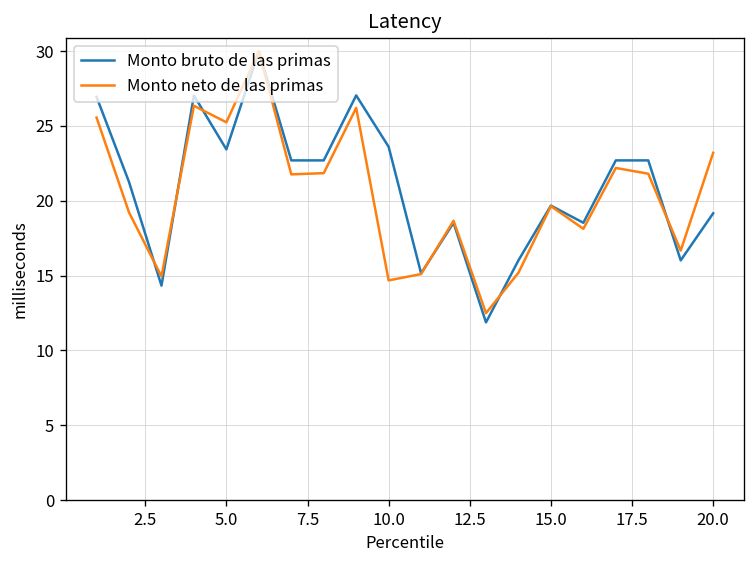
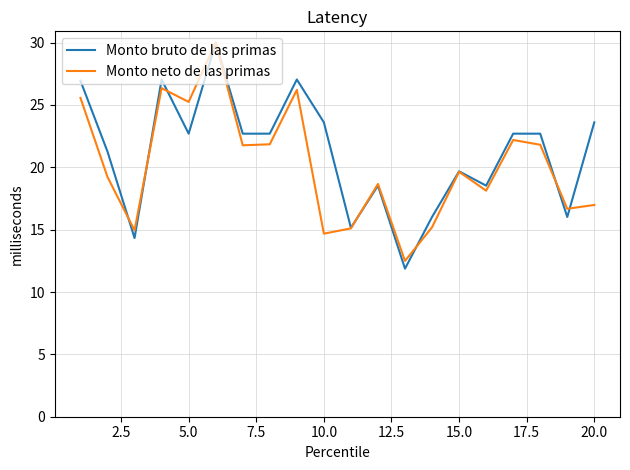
Monto bruto de las primas, 5.0: 23.4 -> 22.7
Monto bruto de las primas, 20.0: 19.2 -> 23.6
Monto neto de las primas, 20.0: 23.2 -> 17.0
